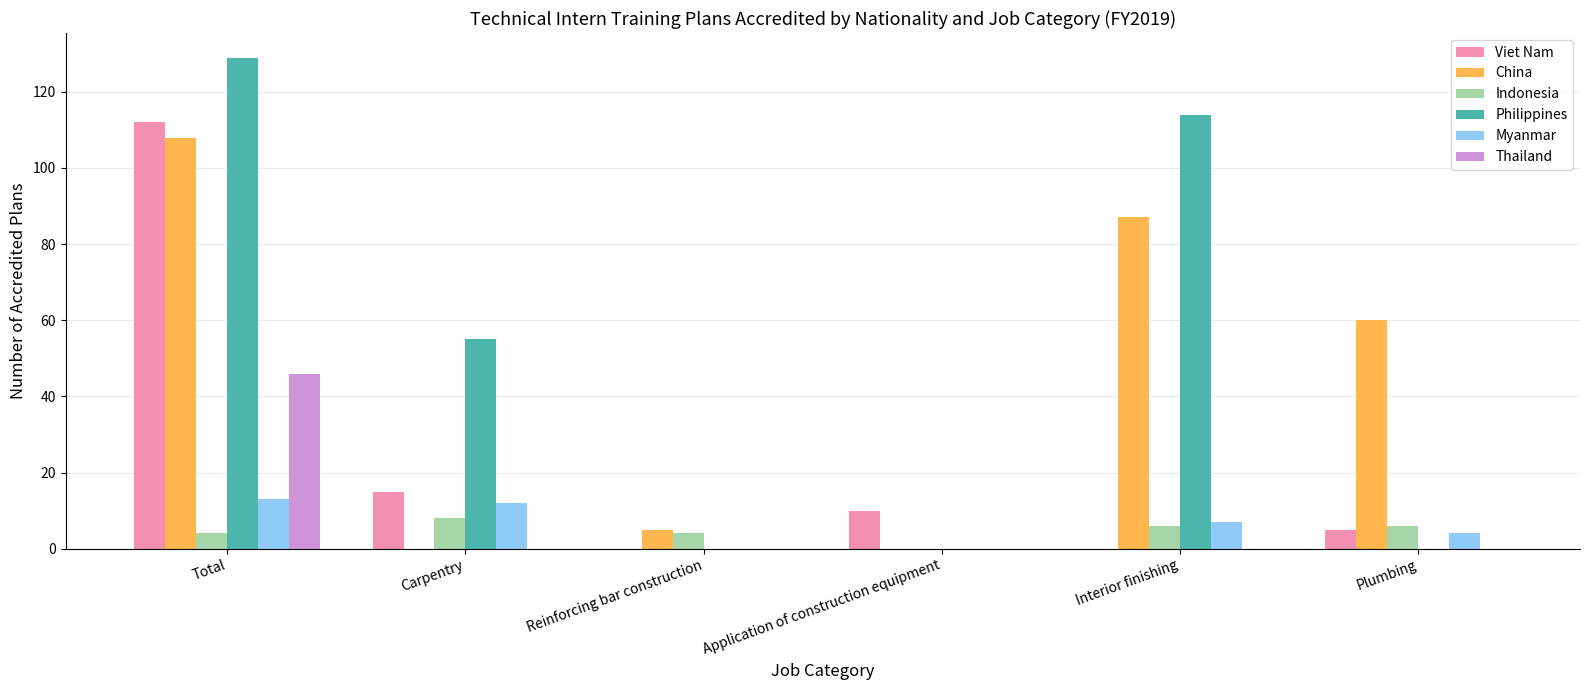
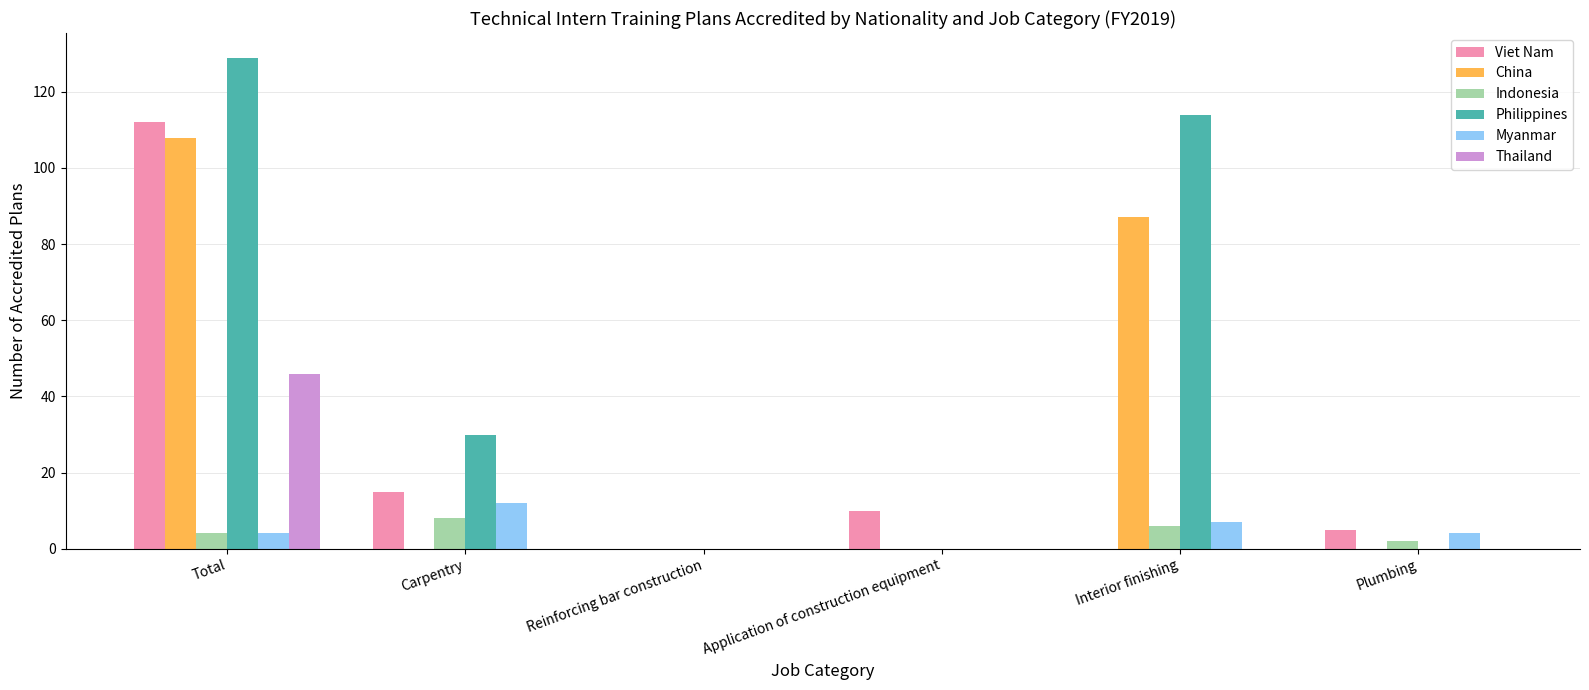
Myanmar, Total: 13 -> 4
Philippines, Carpentry: 55 -> 30
China, Reinforcing bar construction: 5 -> 0
Indonesia, Reinforcing bar construction: 4 -> 0
China, Plumbing: 60 -> 0
Indonesia, Plumbing: 6 -> 2
